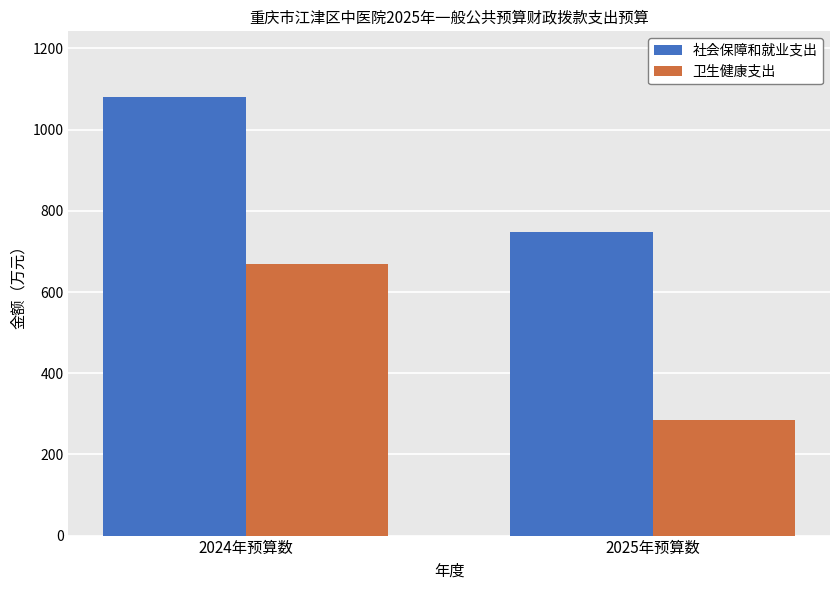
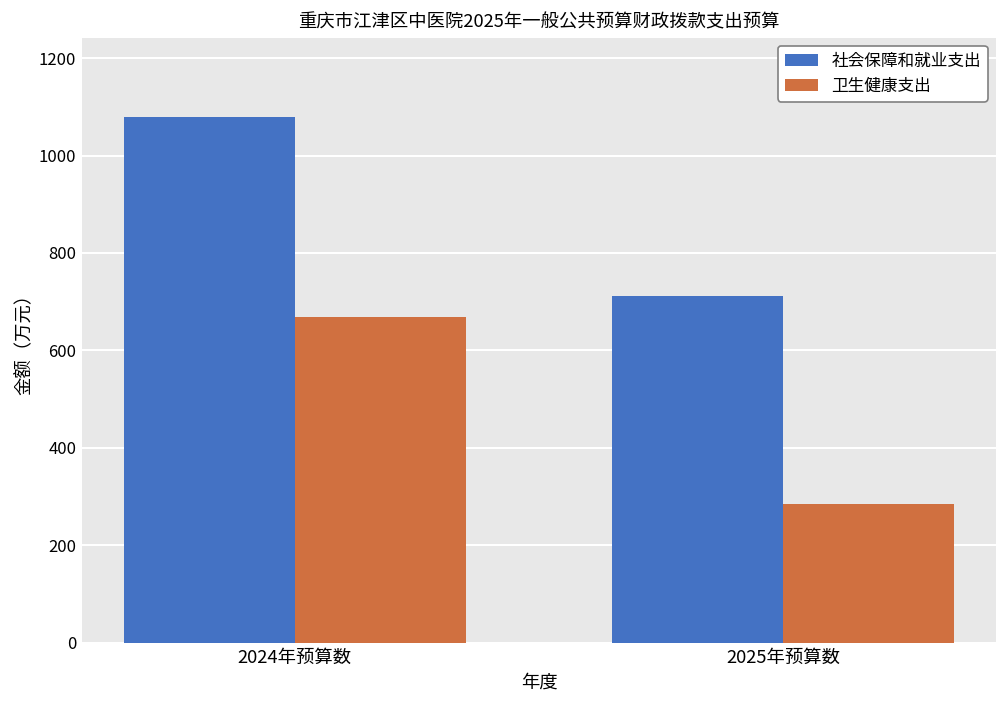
社会保障和就业支出, 2025年预算数: 750 -> 710
